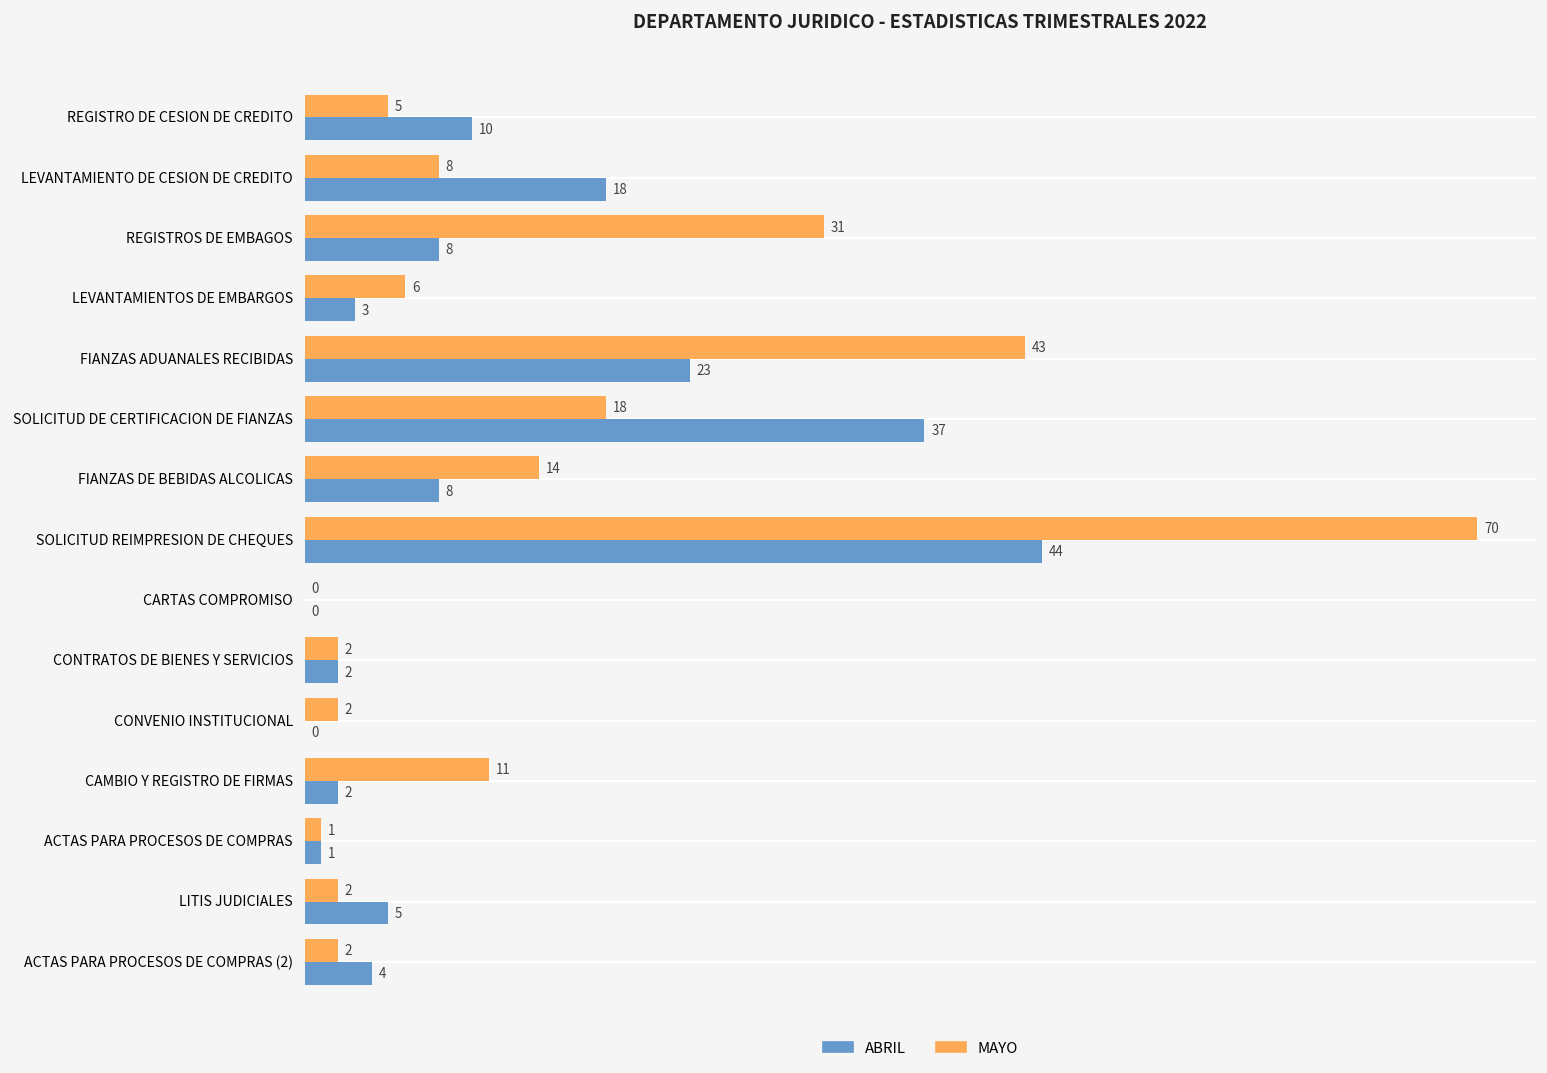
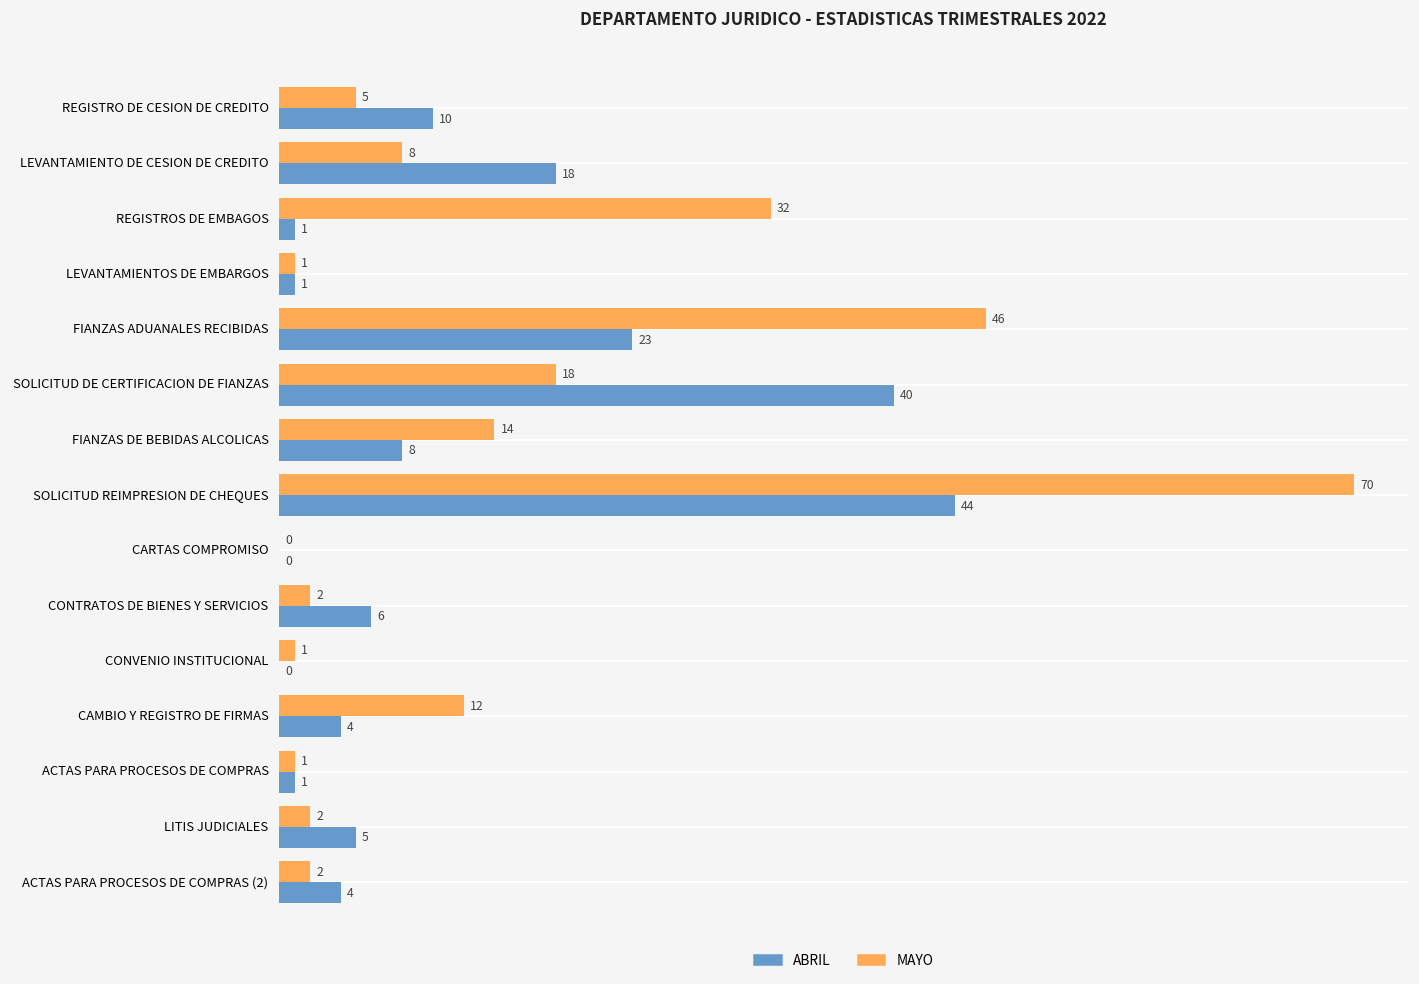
MAYO, REGISTROS DE EMBAGOS: 31 -> 32
ABRIL, REGISTROS DE EMBAGOS: 8 -> 1
MAYO, LEVANTAMIENTOS DE EMBARGOS: 6 -> 1
ABRIL, LEVANTAMIENTOS DE EMBARGOS: 3 -> 1
MAYO, FIANZAS ADUANALES RECIBIDAS: 43 -> 46
ABRIL, SOLICITUD DE CERTIFICACION DE FIANZAS: 37 -> 40
ABRIL, CONTRATOS DE BIENES Y SERVICIOS: 2 -> 6
MAYO, CONVENIO INSTITUCIONAL: 2 -> 1
MAYO, CAMBIO Y REGISTRO DE FIRMAS: 11 -> 12
ABRIL, CAMBIO Y REGISTRO DE FIRMAS: 2 -> 4
